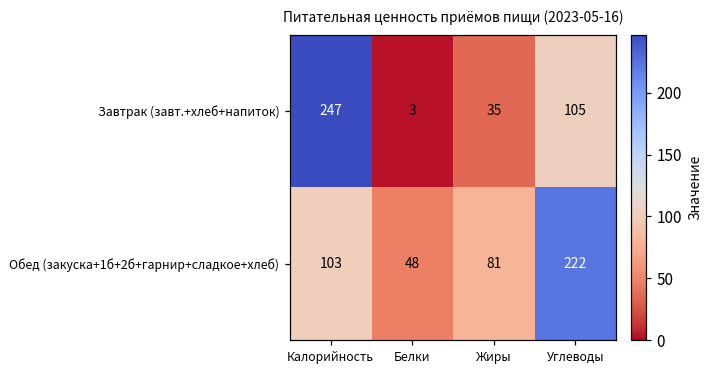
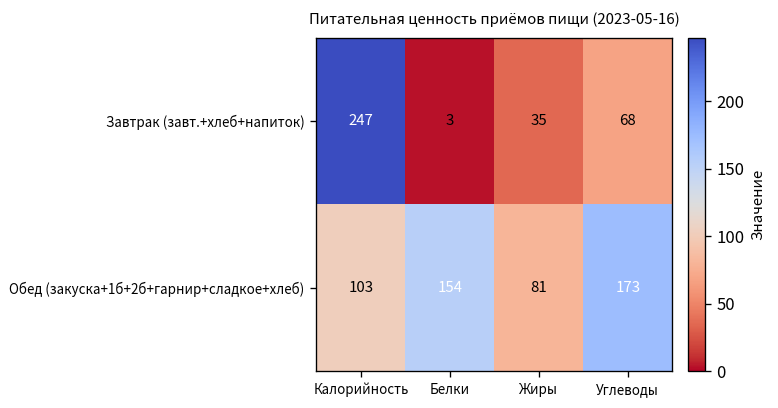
Завтрак (завт.+хлеб+напиток), Углеводы: 105 -> 68
Обед (закуска+1б+2б+гарнир+сладкое+хлеб), Белки: 48 -> 154
Обед (закуска+1б+2б+гарнир+сладкое+хлеб), Углеводы: 222 -> 173
